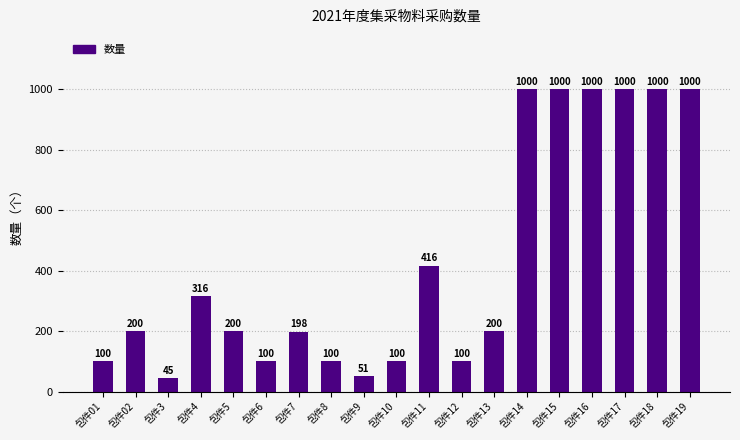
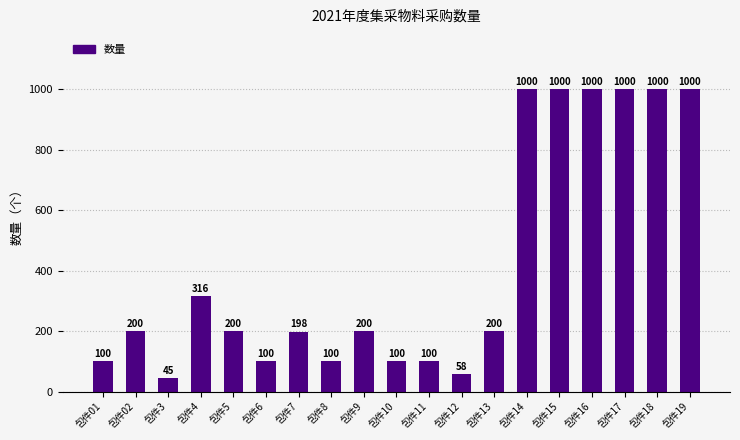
包件9: 51 -> 200
包件11: 416 -> 100
包件12: 100 -> 58
